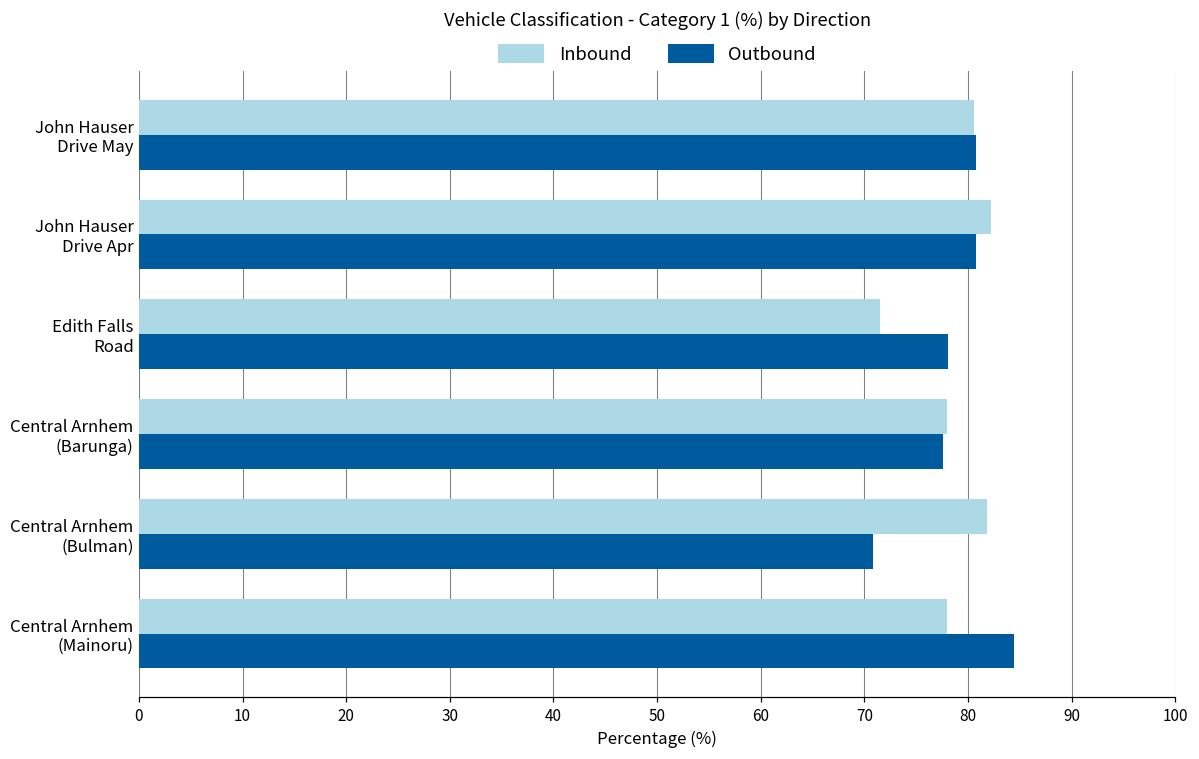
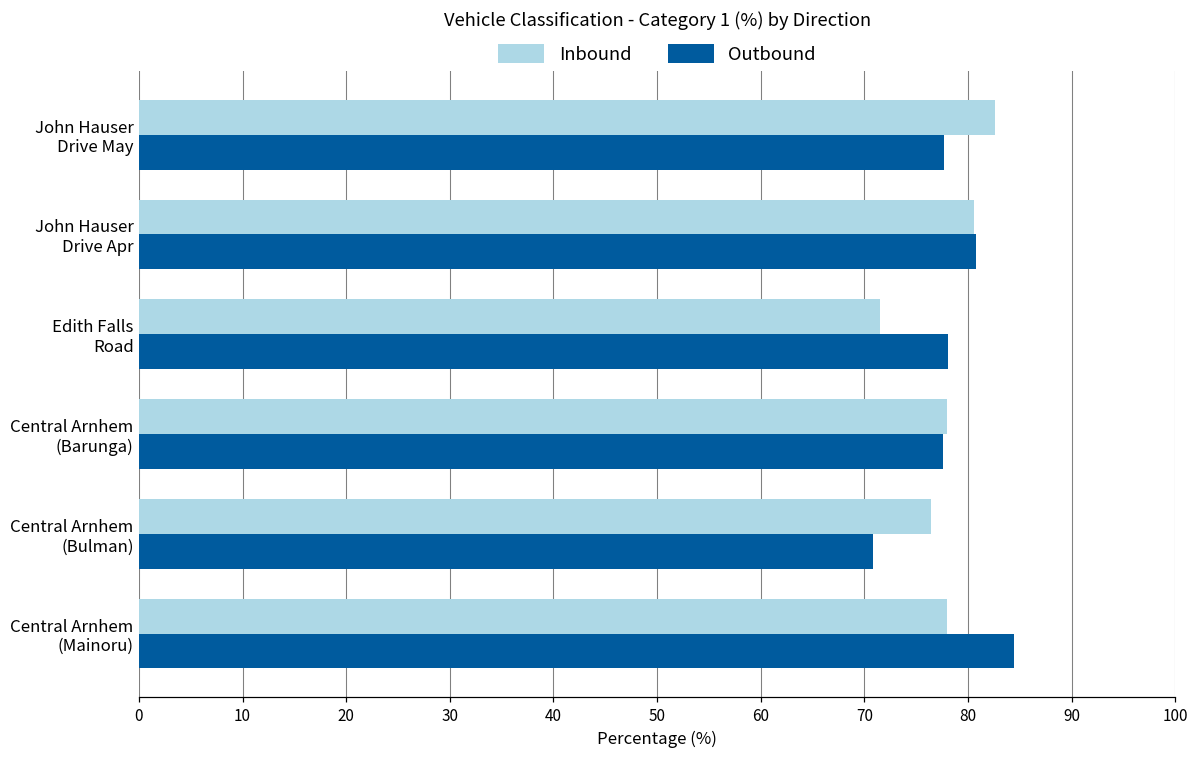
Inbound, John Hauser Drive May: 81 -> 83
Outbound, John Hauser Drive May: 81 -> 78
Inbound, John Hauser Drive Apr: 82 -> 81
Inbound, Central Arnhem (Bulman): 82 -> 76
